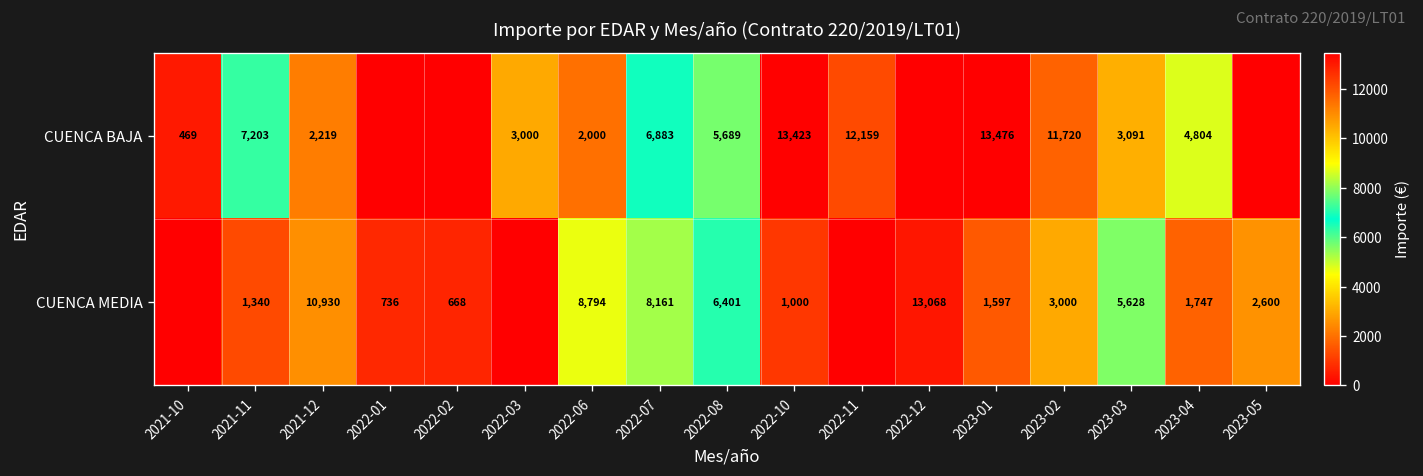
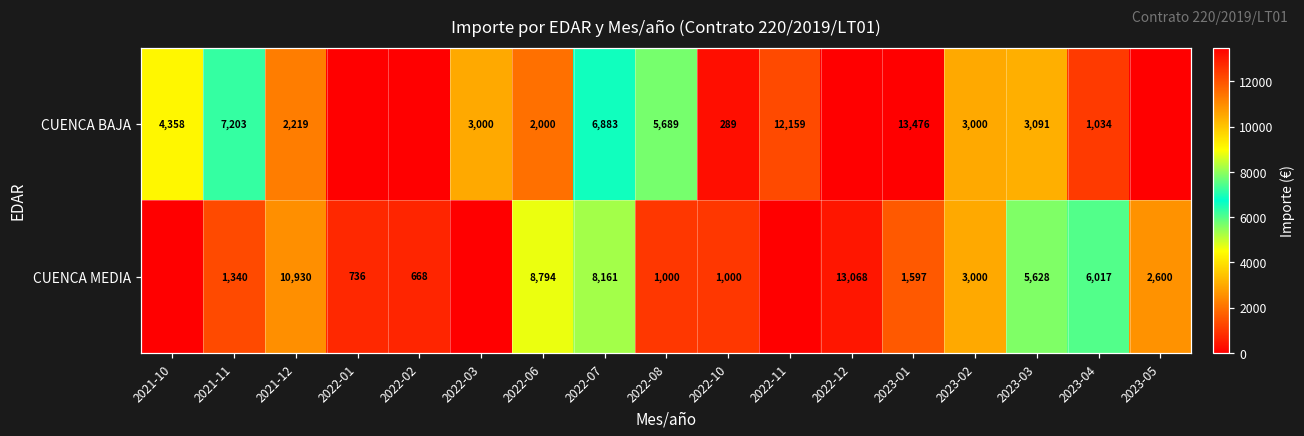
CUENCA BAJA, 2021-10: 469 -> 4,358
CUENCA BAJA, 2022-10: 13,423 -> 289
CUENCA BAJA, 2023-02: 11,720 -> 3,000
CUENCA BAJA, 2023-04: 4,804 -> 1,034
CUENCA MEDIA, 2022-08: 6,401 -> 1,000
CUENCA MEDIA, 2023-04: 1,747 -> 6,017
